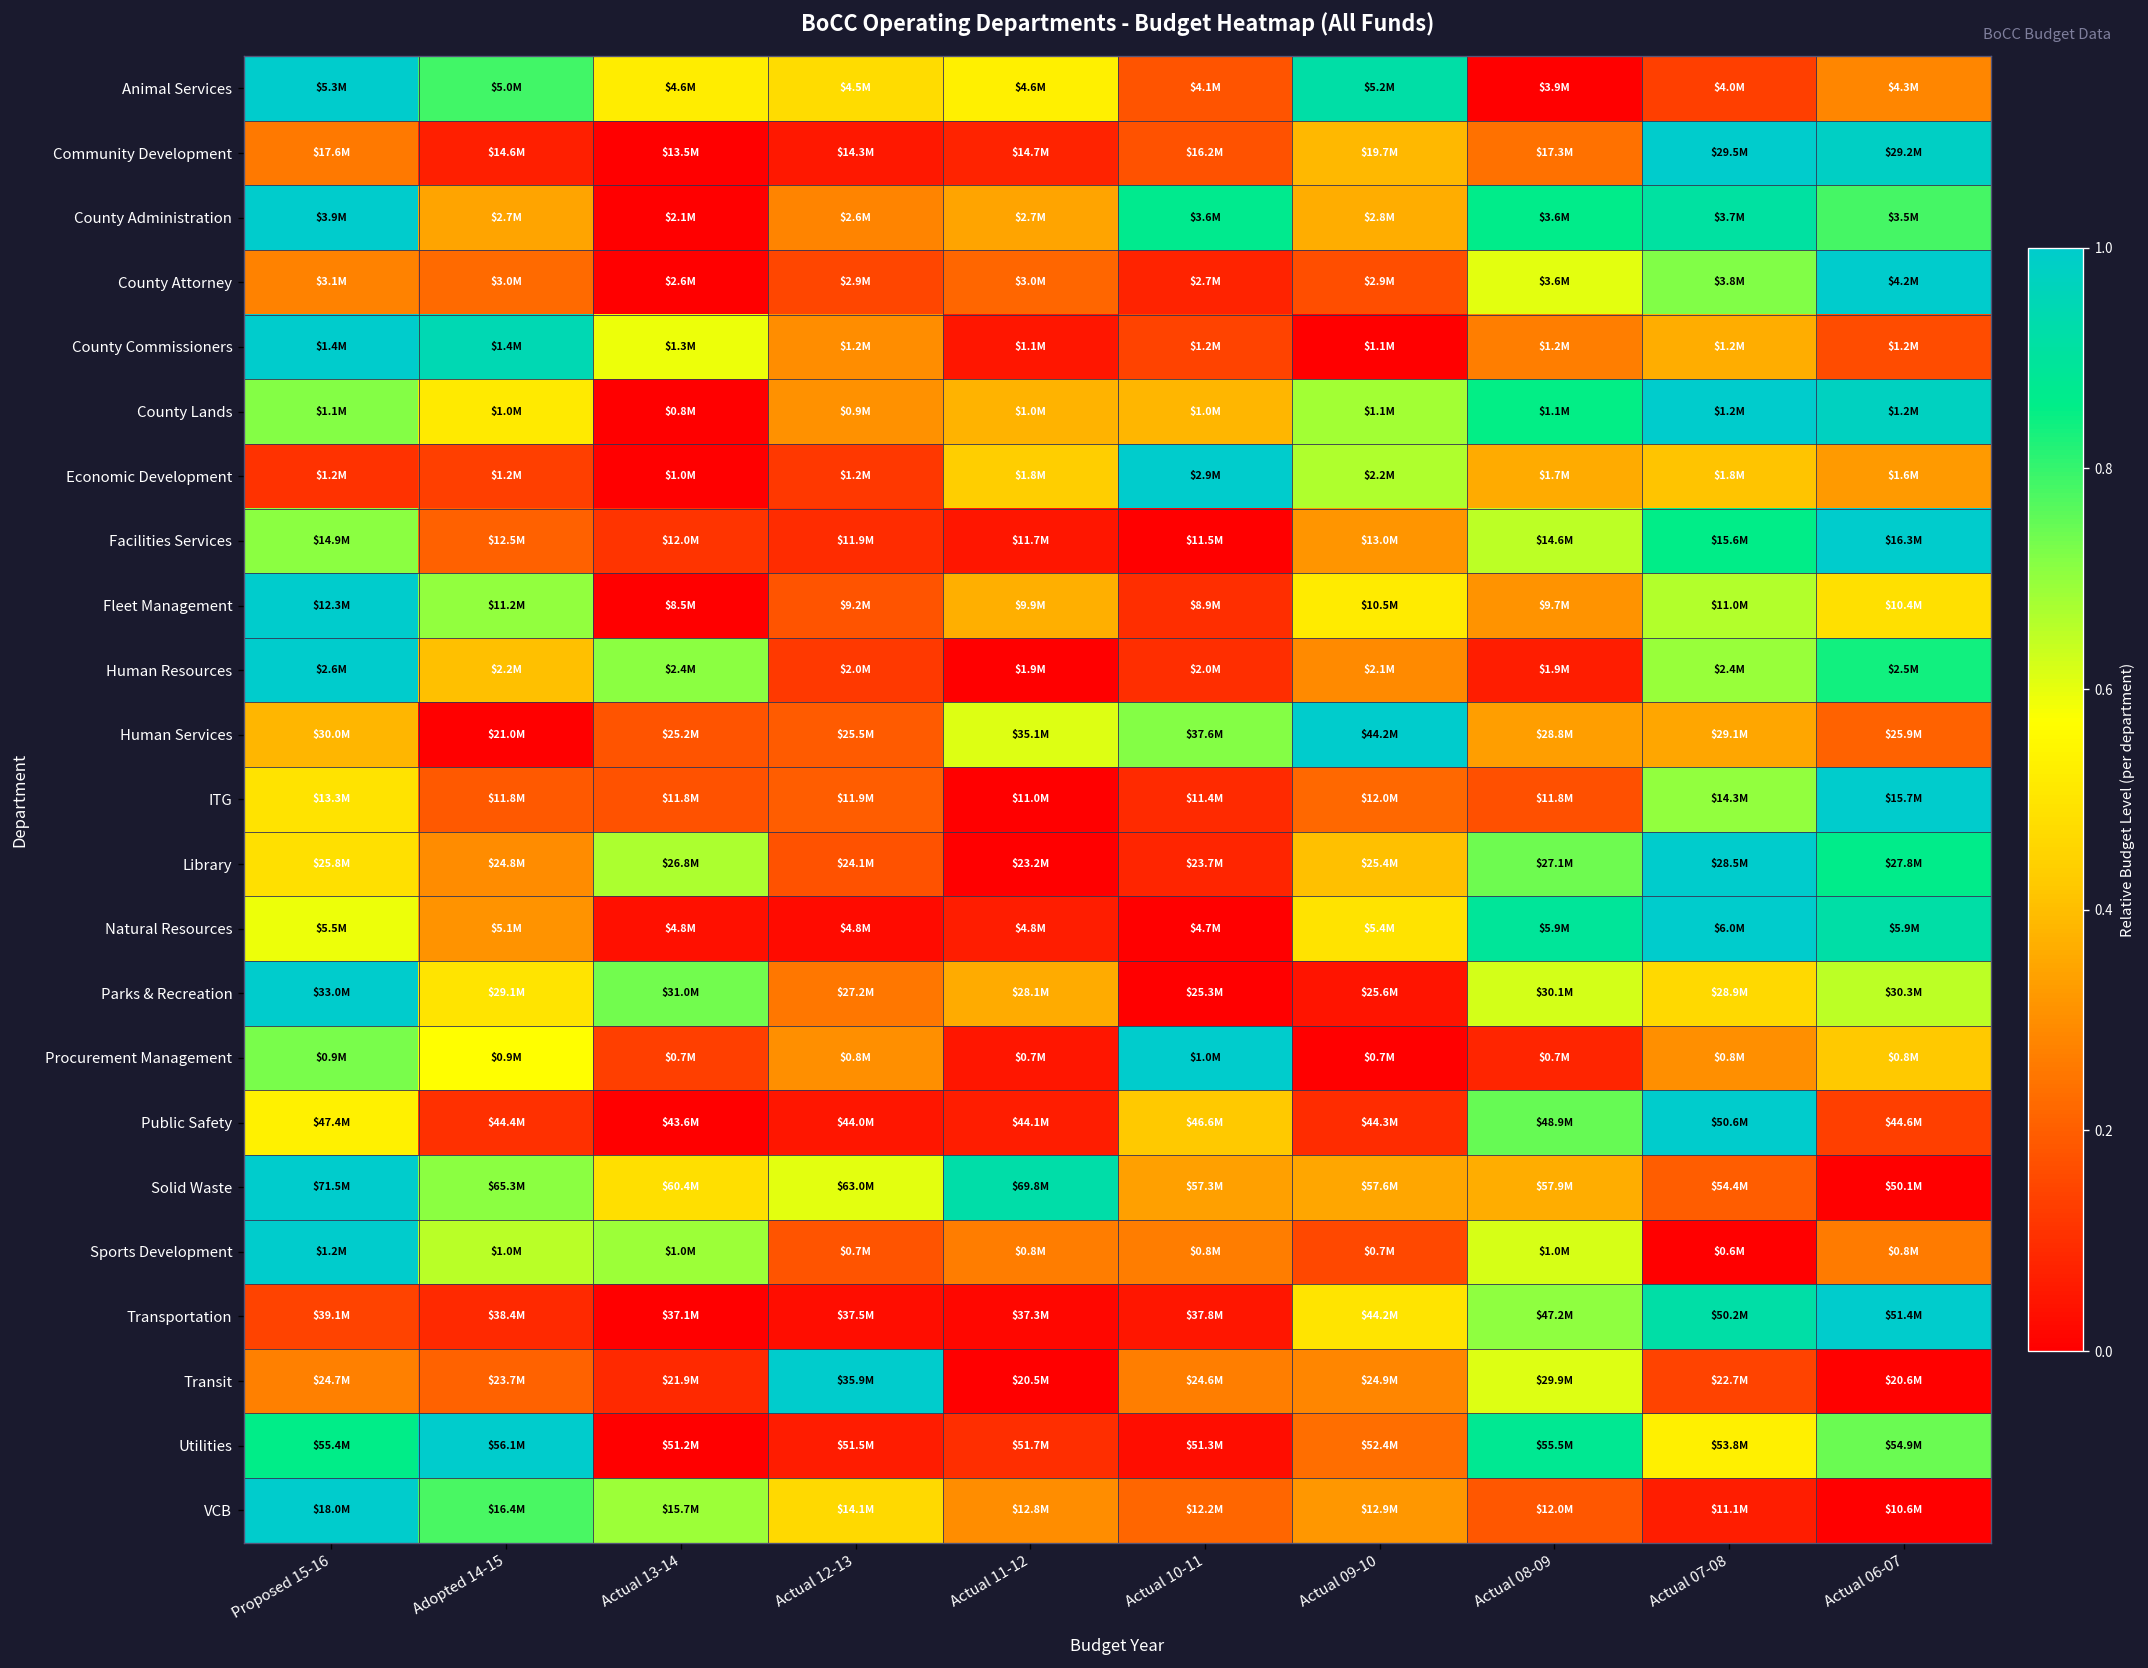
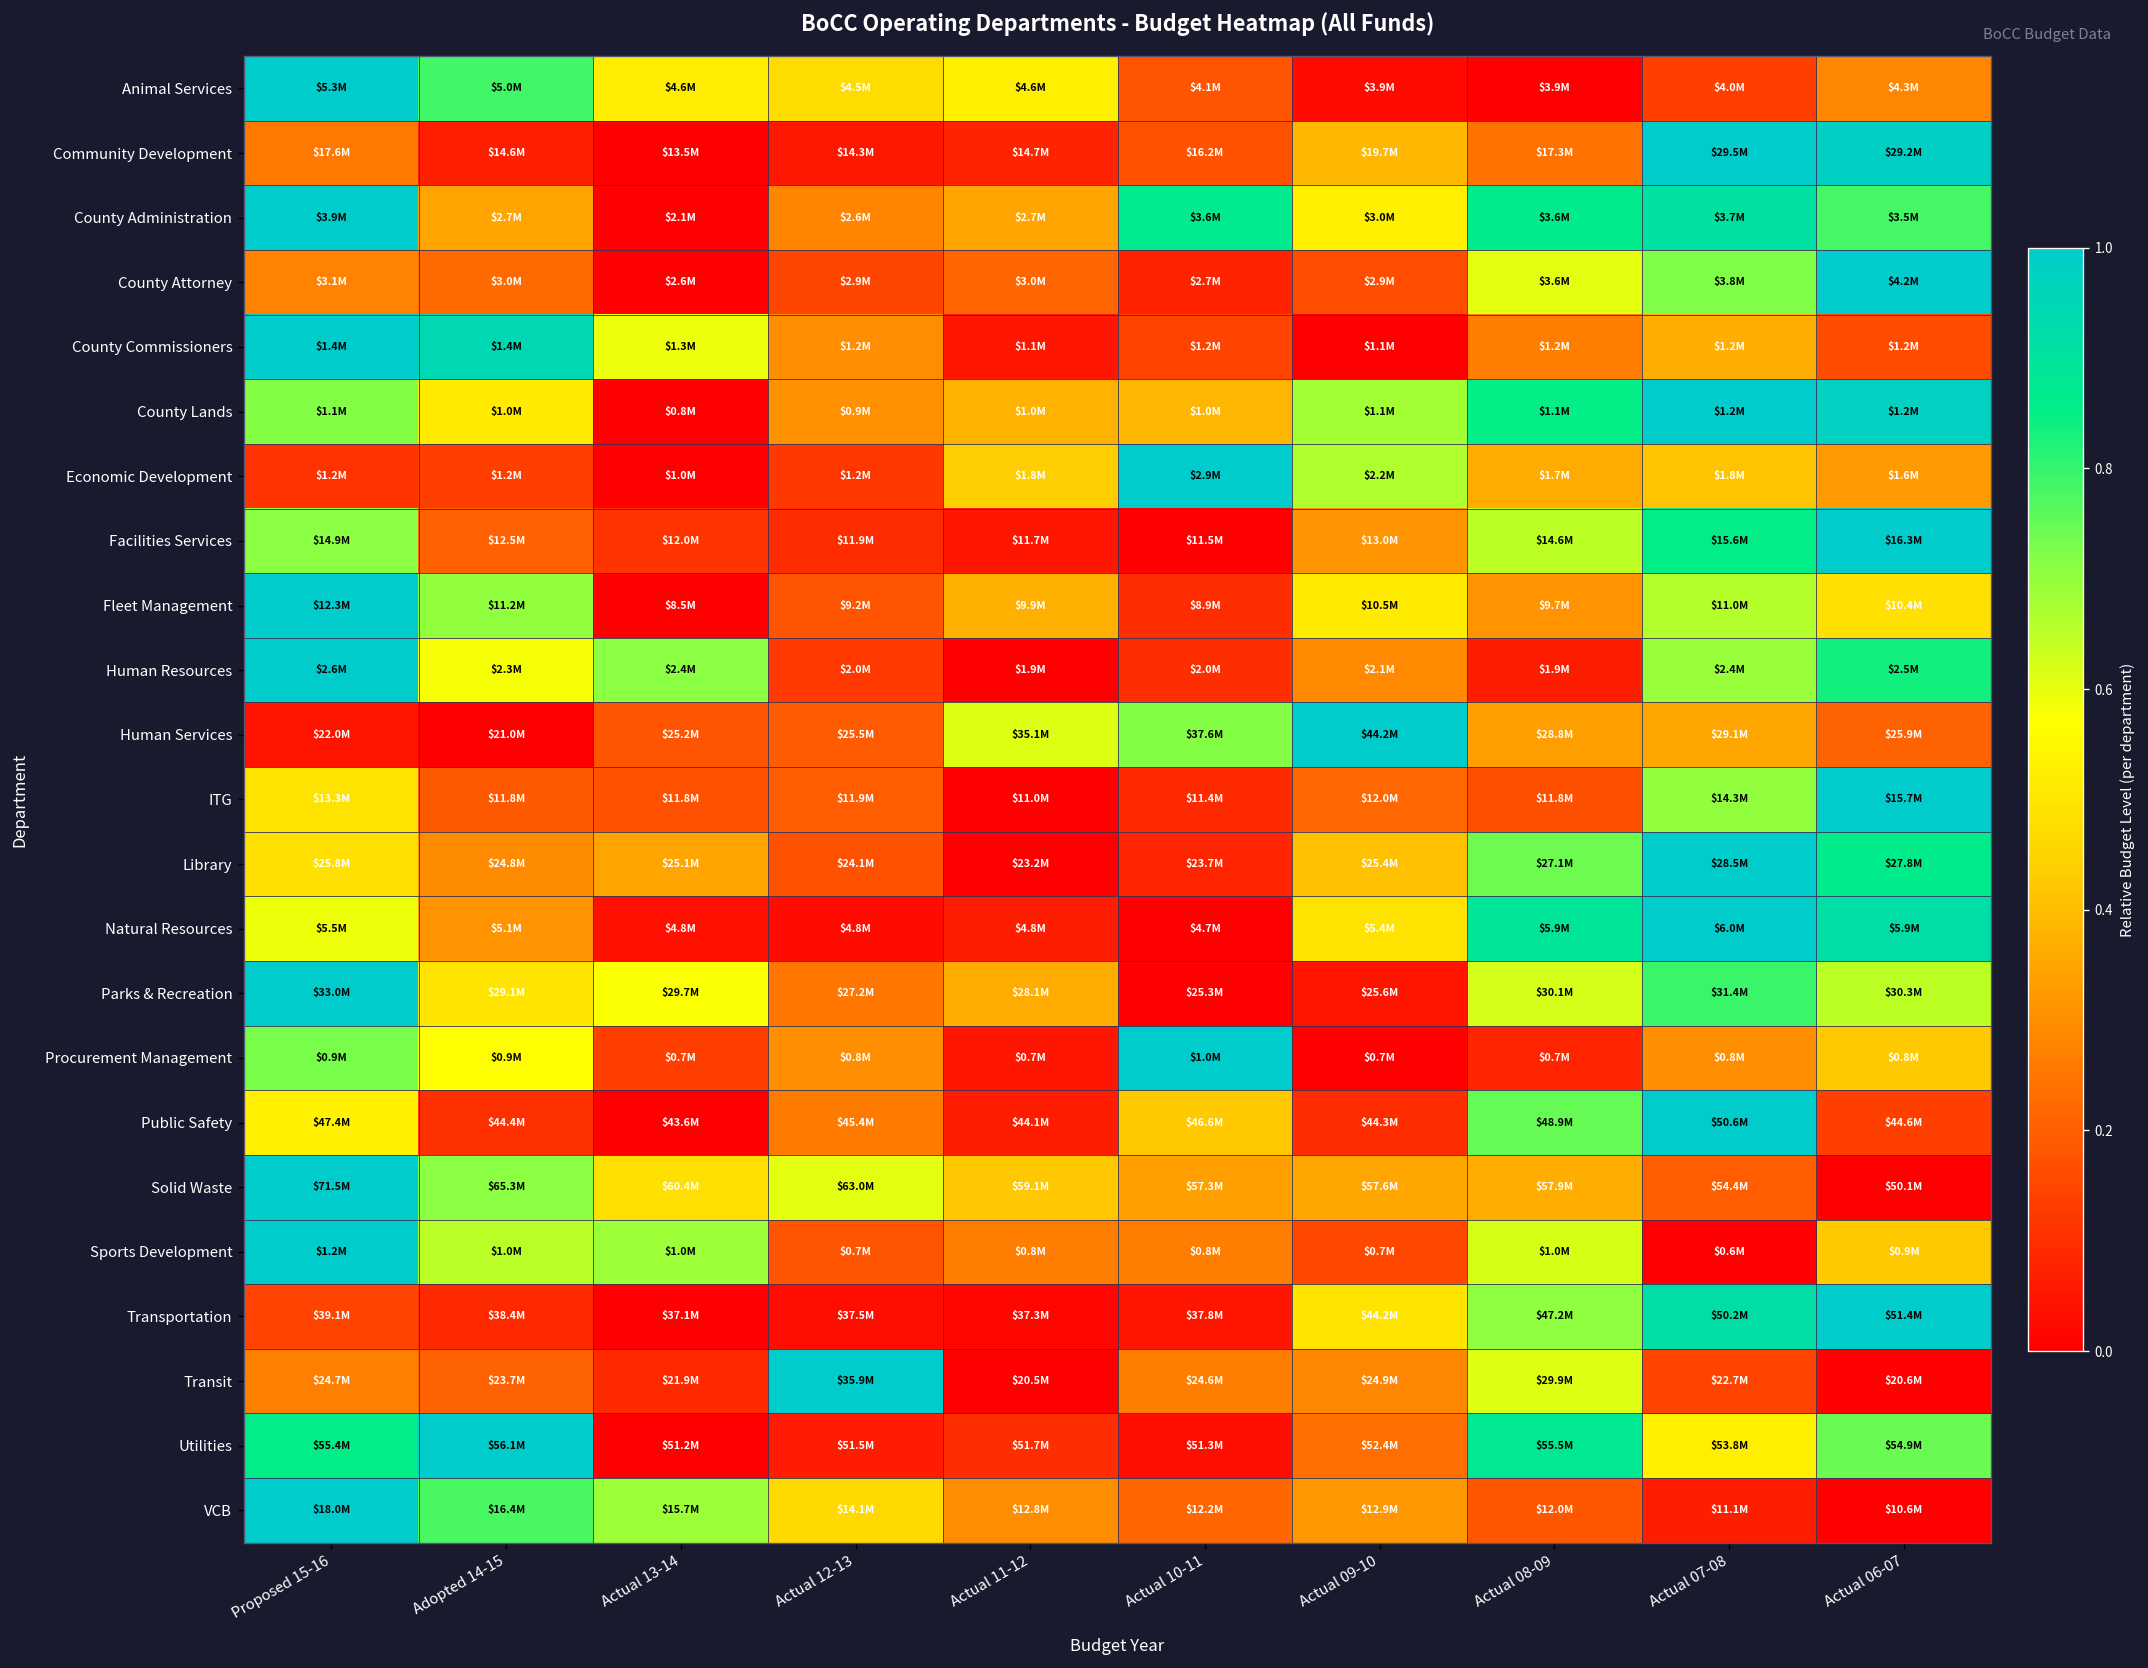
Animal Services, Actual 09-10: $5.2M -> $3.9M
County Administration, Actual 09-10: $2.8M -> $3.0M
Human Resources, Adopted 14-15: $2.2M -> $2.3M
Human Services, Proposed 15-16: $30.0M -> $22.0M
Library, Actual 13-14: $26.8M -> $25.1M
Parks & Recreation, Actual 13-14: $31.0M -> $29.7M
Parks & Recreation, Actual 07-08: $28.9M -> $31.4M
Public Safety, Actual 12-13: $44.0M -> $45.4M
Solid Waste, Actual 11-12: $69.8M -> $59.1M
Sports Development, Actual 06-07: $0.8M -> $0.9M
